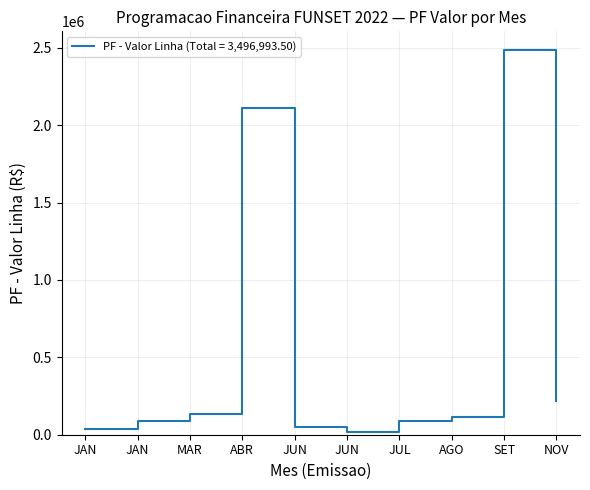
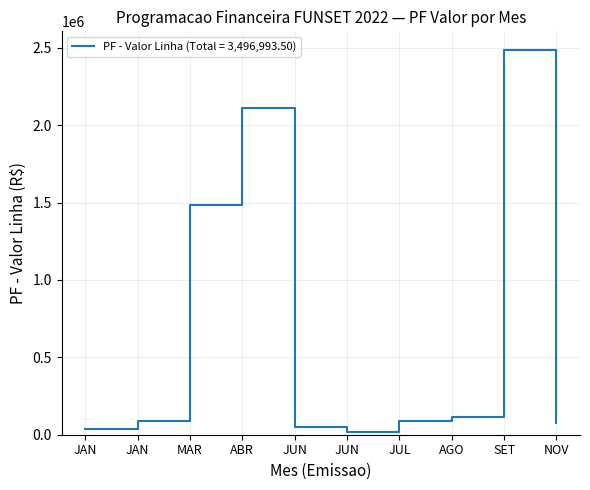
MAR: 130000 -> 1490000
NOV: 220000 -> 80000
